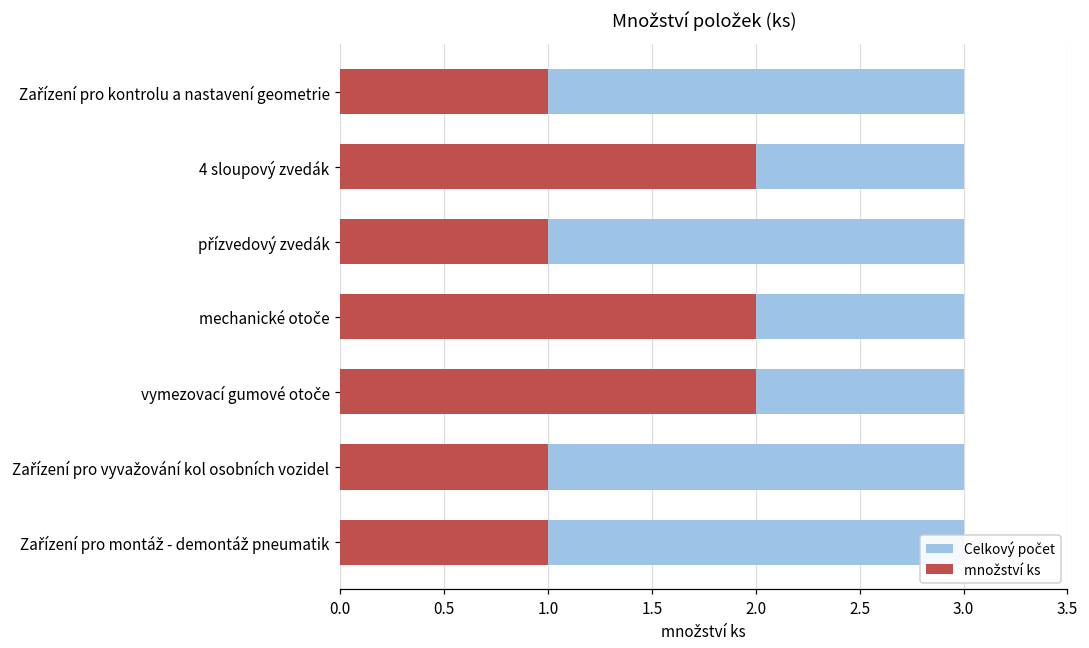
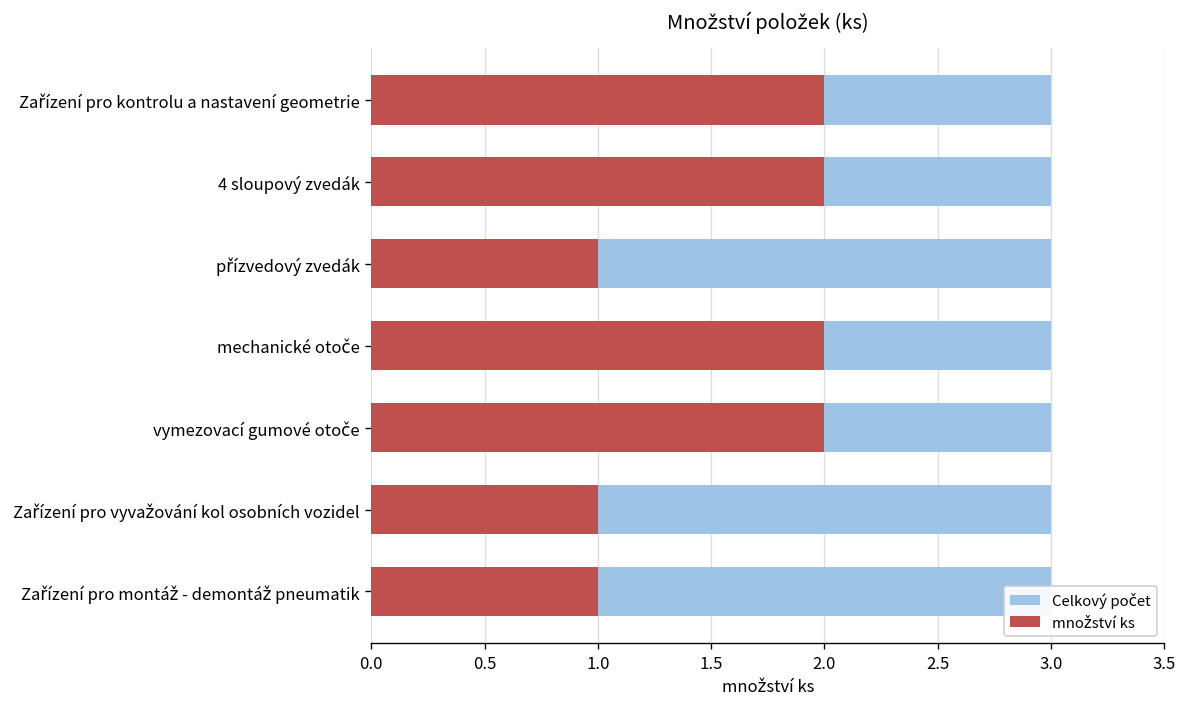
množství ks, Zařízení pro kontrolu a nastavení geometrie: 1 -> 2
